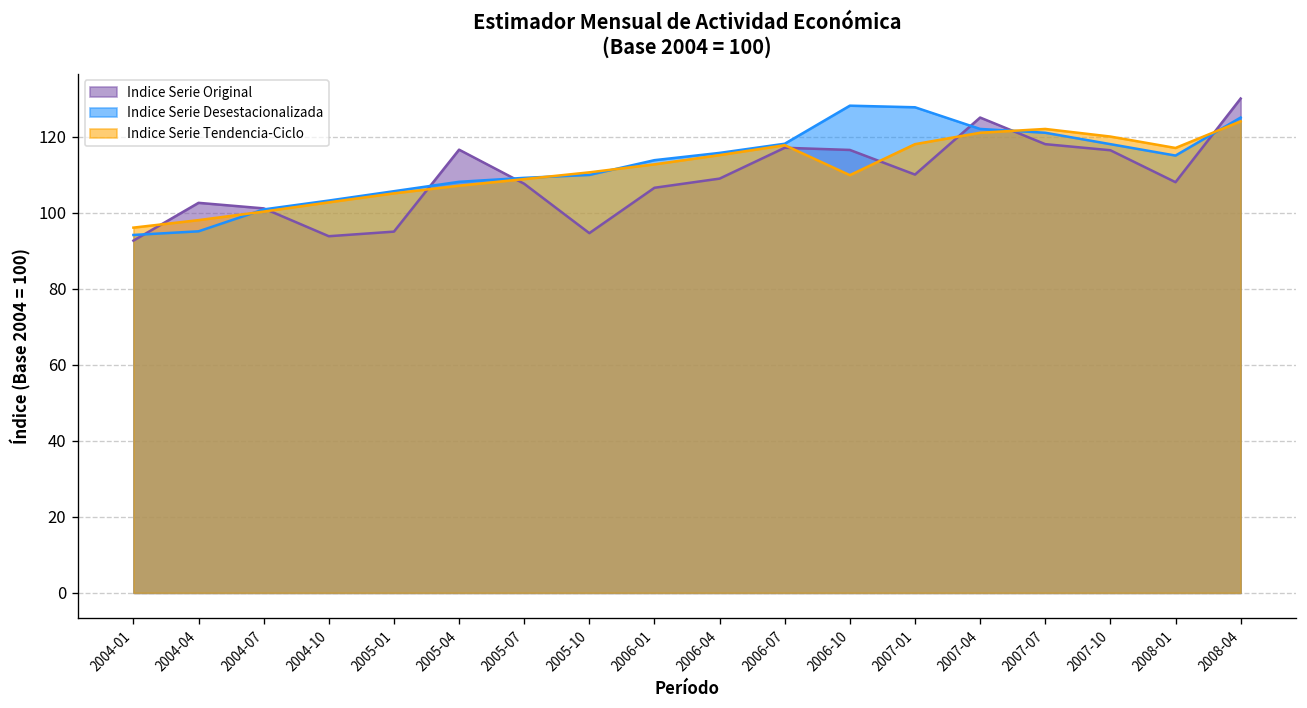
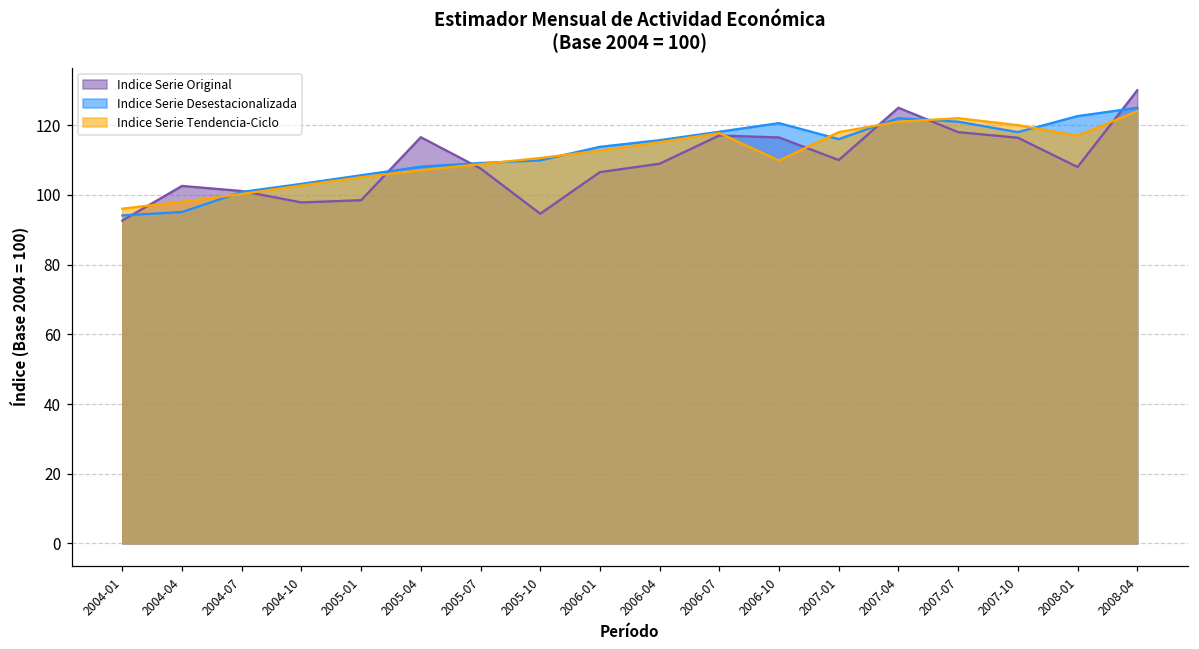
Indice Serie Original, 2004-10: 94 -> 98
Indice Serie Original, 2005-01: 95 -> 98
Indice Serie Desestacionalizada, 2006-10: 128 -> 121
Indice Serie Desestacionalizada, 2007-01: 128 -> 116
Indice Serie Desestacionalizada, 2008-01: 115 -> 123
